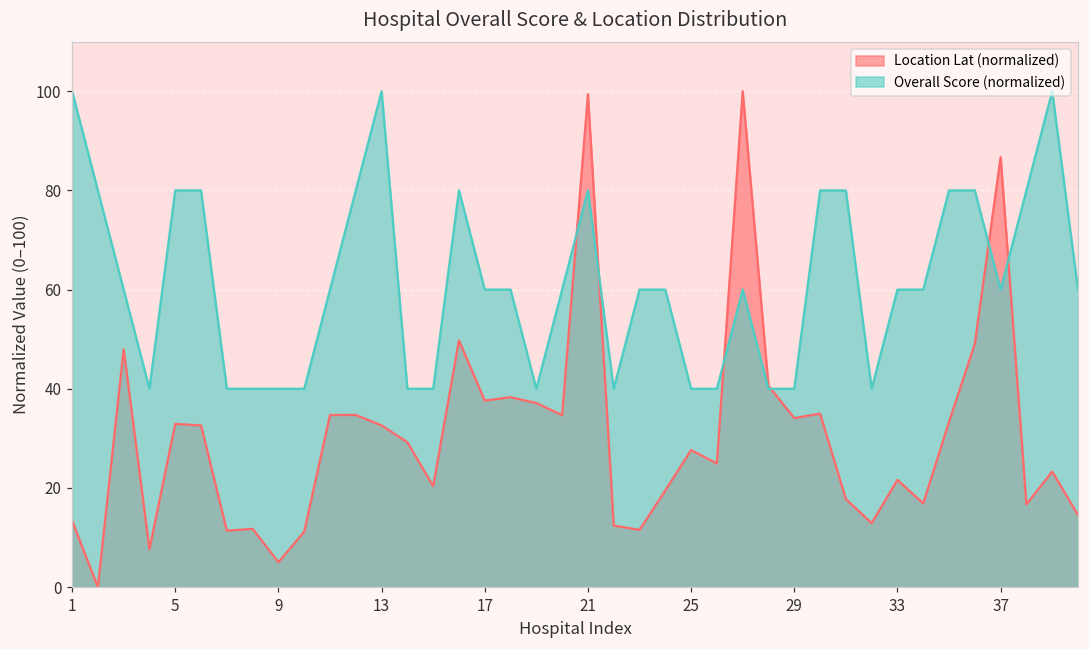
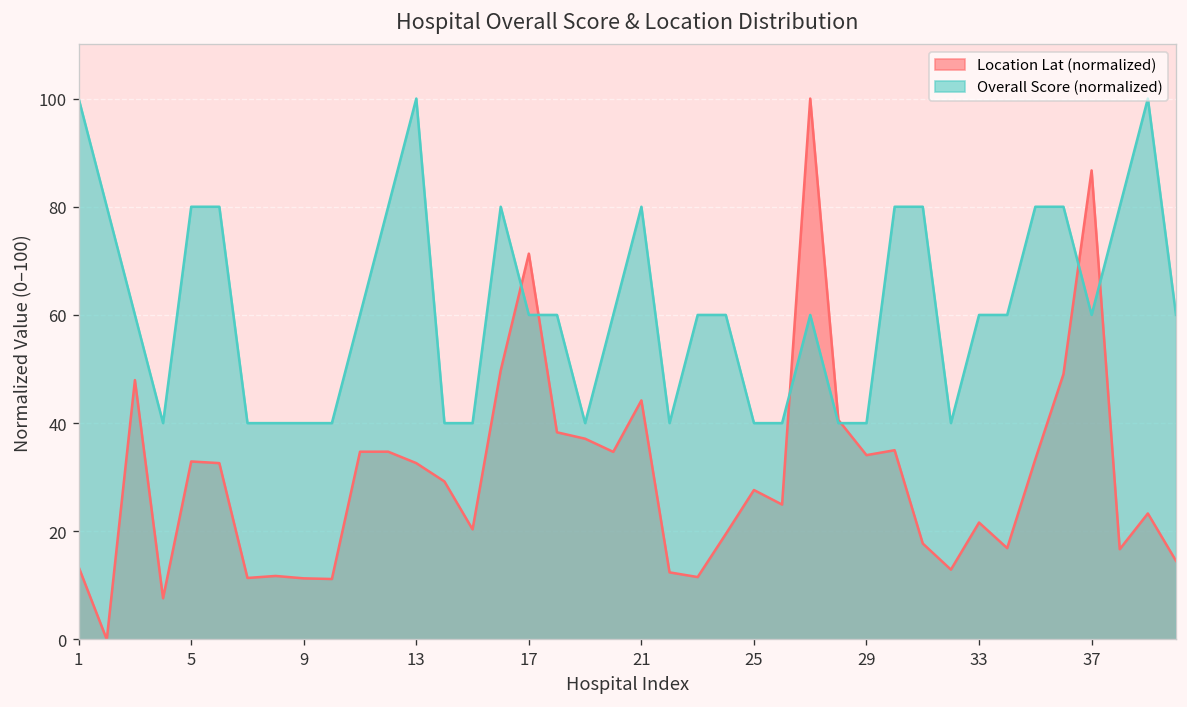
Location Lat (normalized), 9: 5 -> 11
Location Lat (normalized), 17: 38 -> 71
Location Lat (normalized), 21: 99 -> 44
